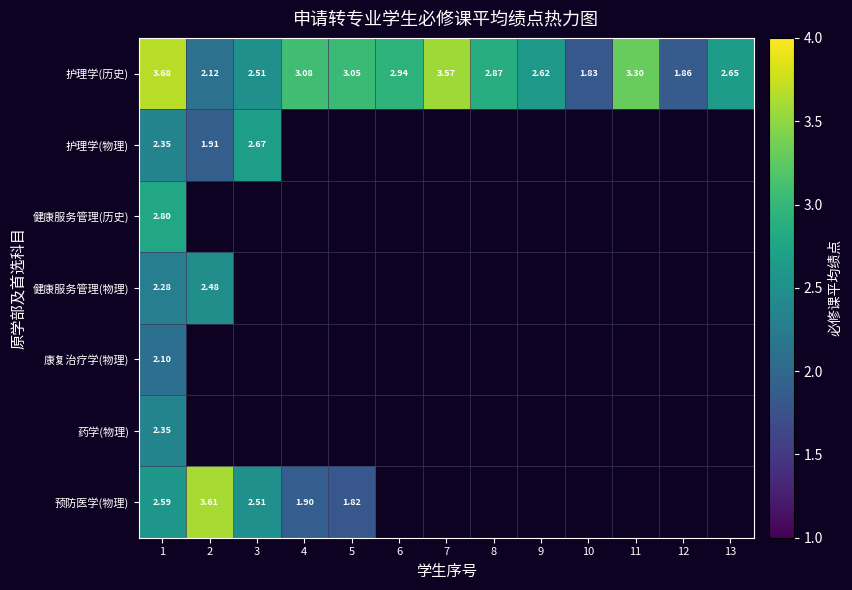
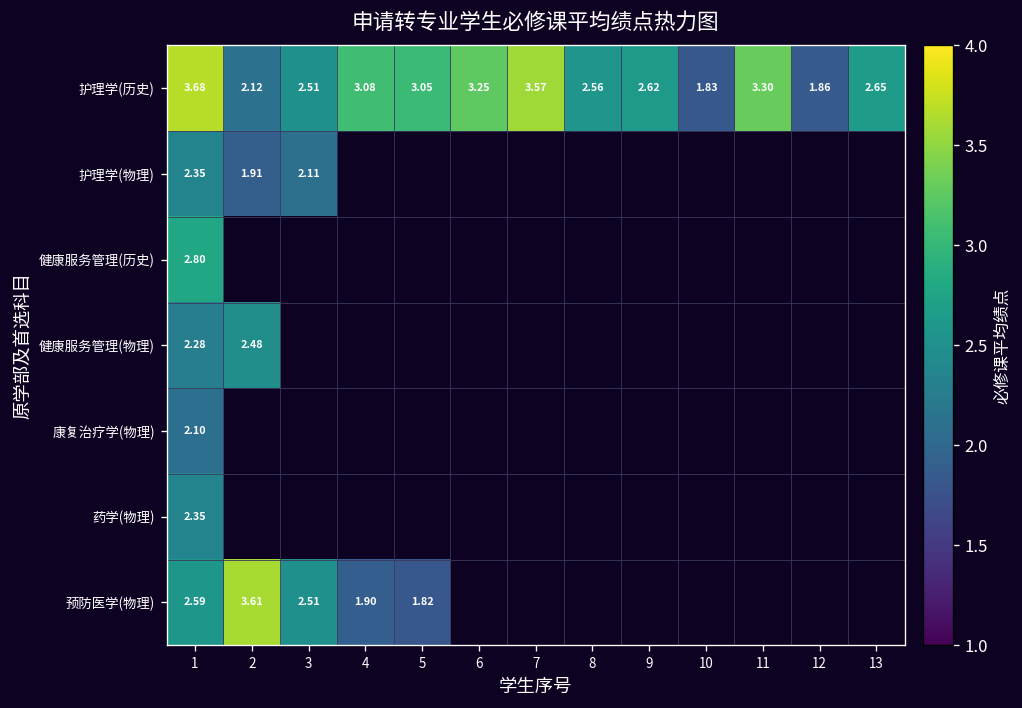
护理学(历史), 6: 2.94 -> 3.25
护理学(历史), 8: 2.87 -> 2.56
护理学(物理), 3: 2.67 -> 2.11
